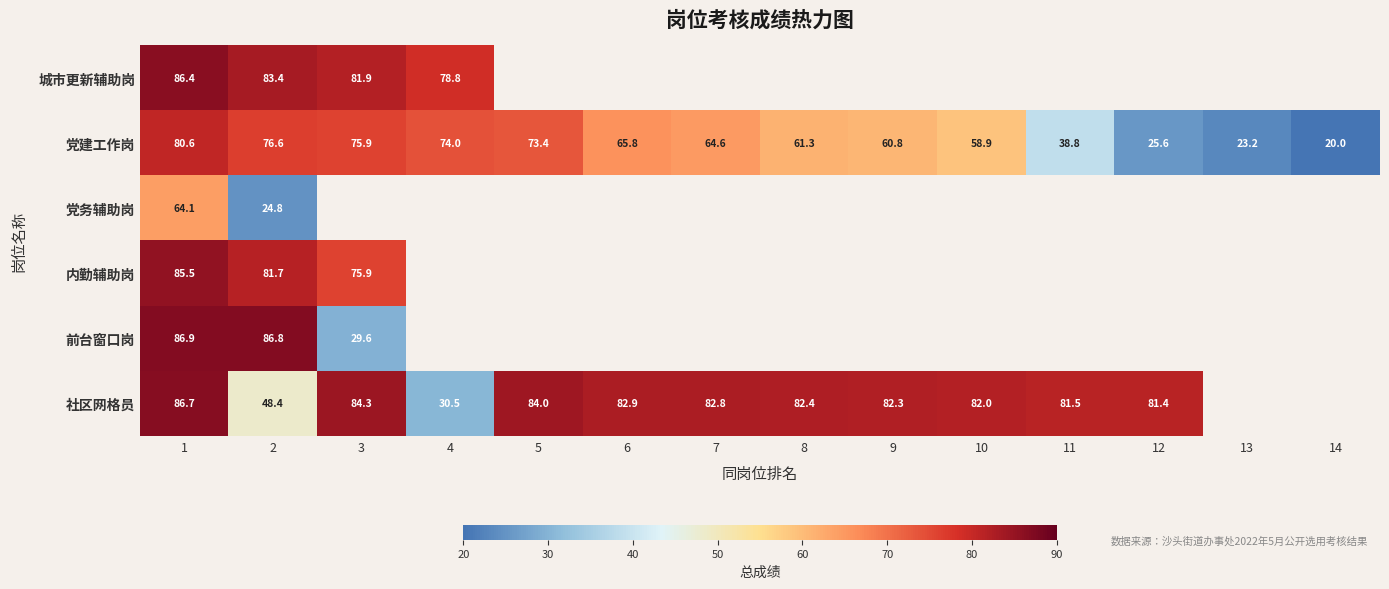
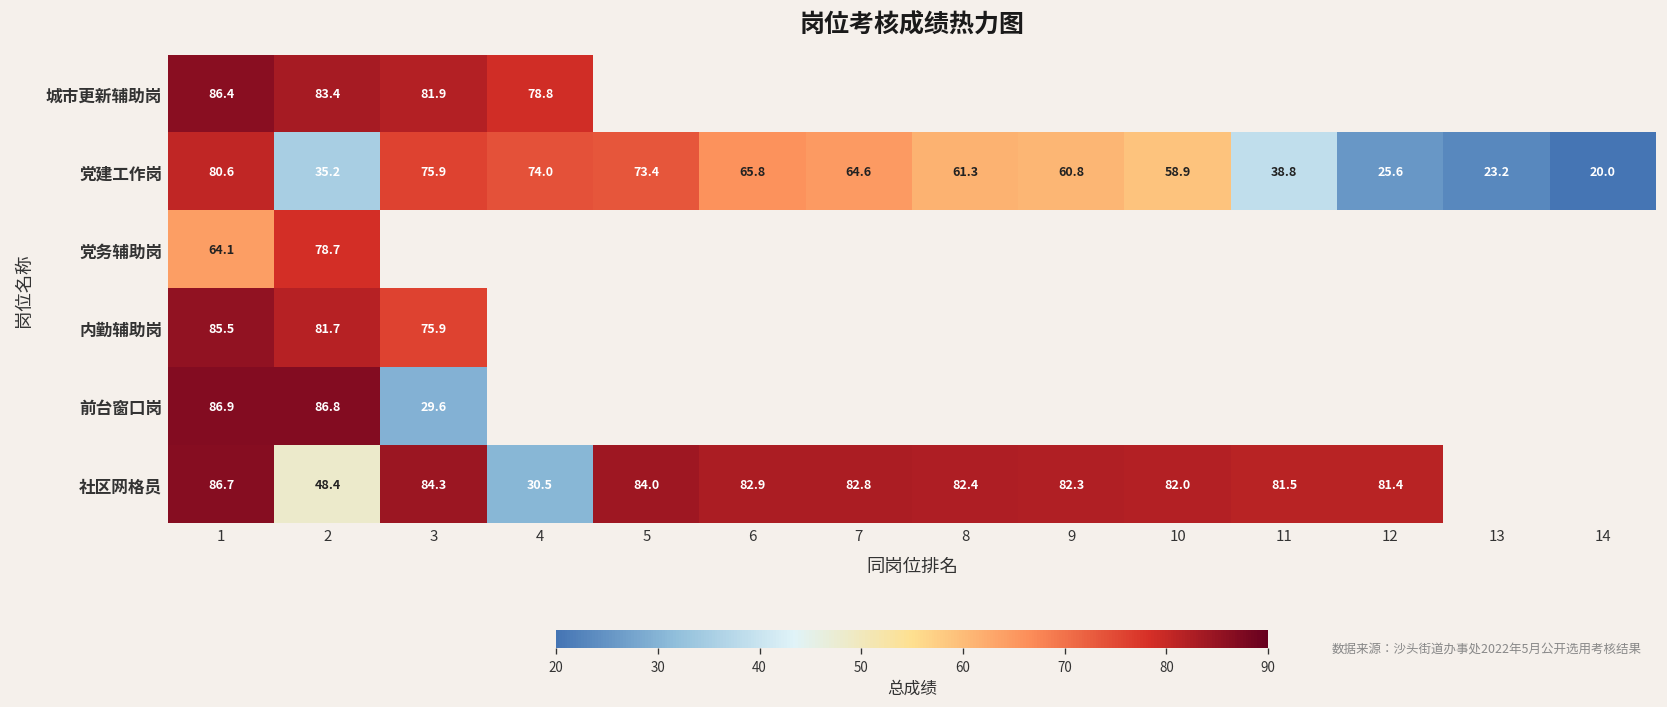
党建工作岗, 2: 76.6 -> 35.2
党务辅助岗, 2: 24.8 -> 78.7
